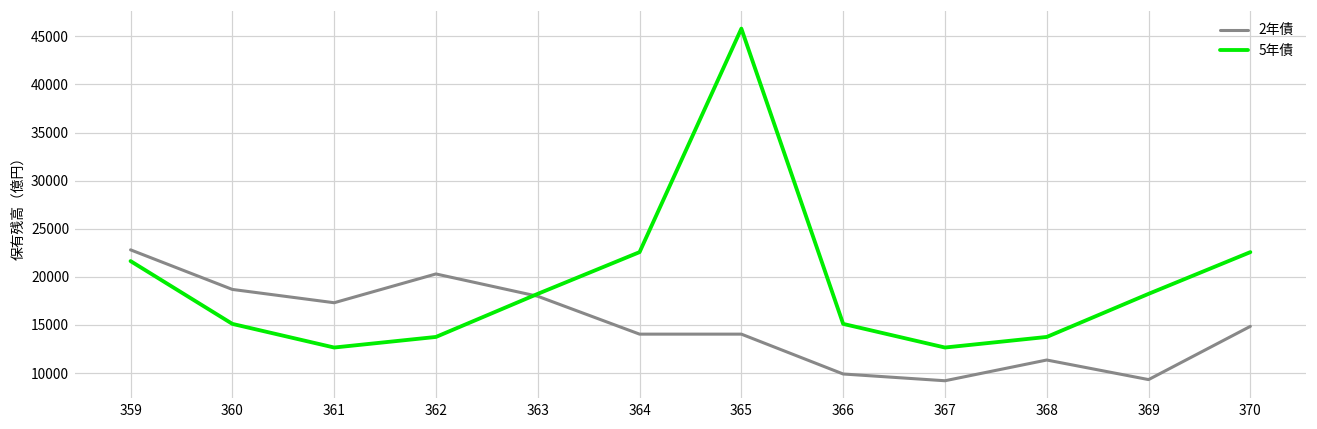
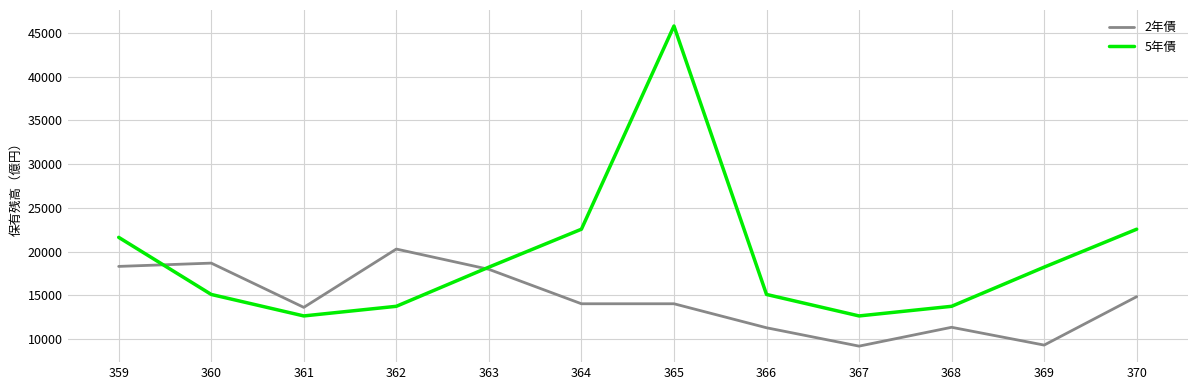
2年債, 359: 23000 -> 18000
2年債, 361: 17000 -> 14000
2年債, 366: 10000 -> 11000
